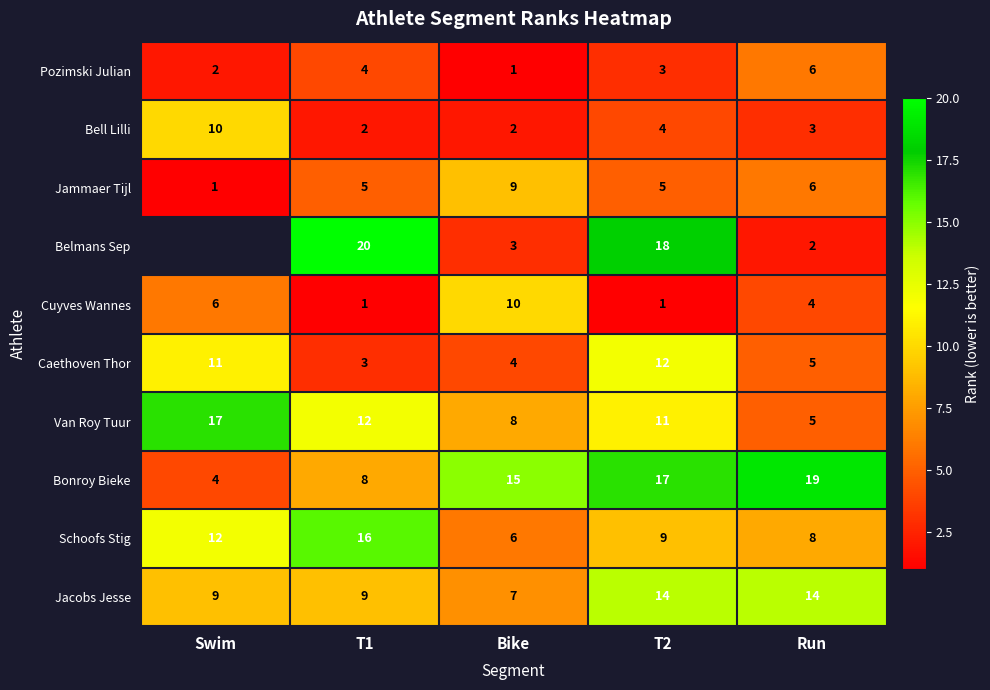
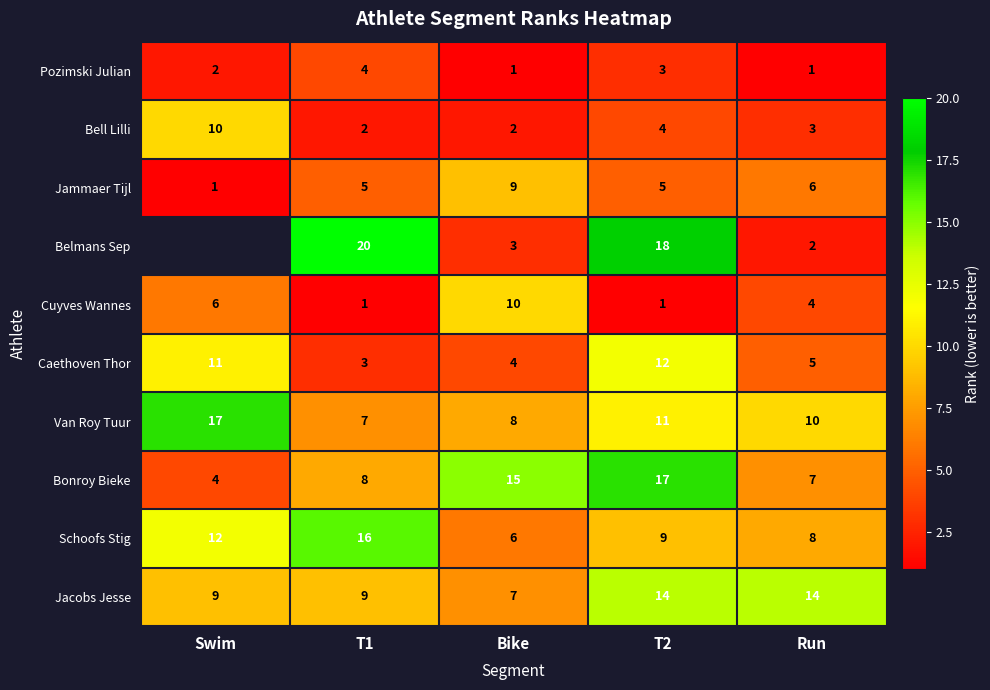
Pozimski Julian, Run: 6 -> 1
Van Roy Tuur, T1: 12 -> 7
Van Roy Tuur, Run: 5 -> 10
Bonroy Bieke, Run: 19 -> 7
